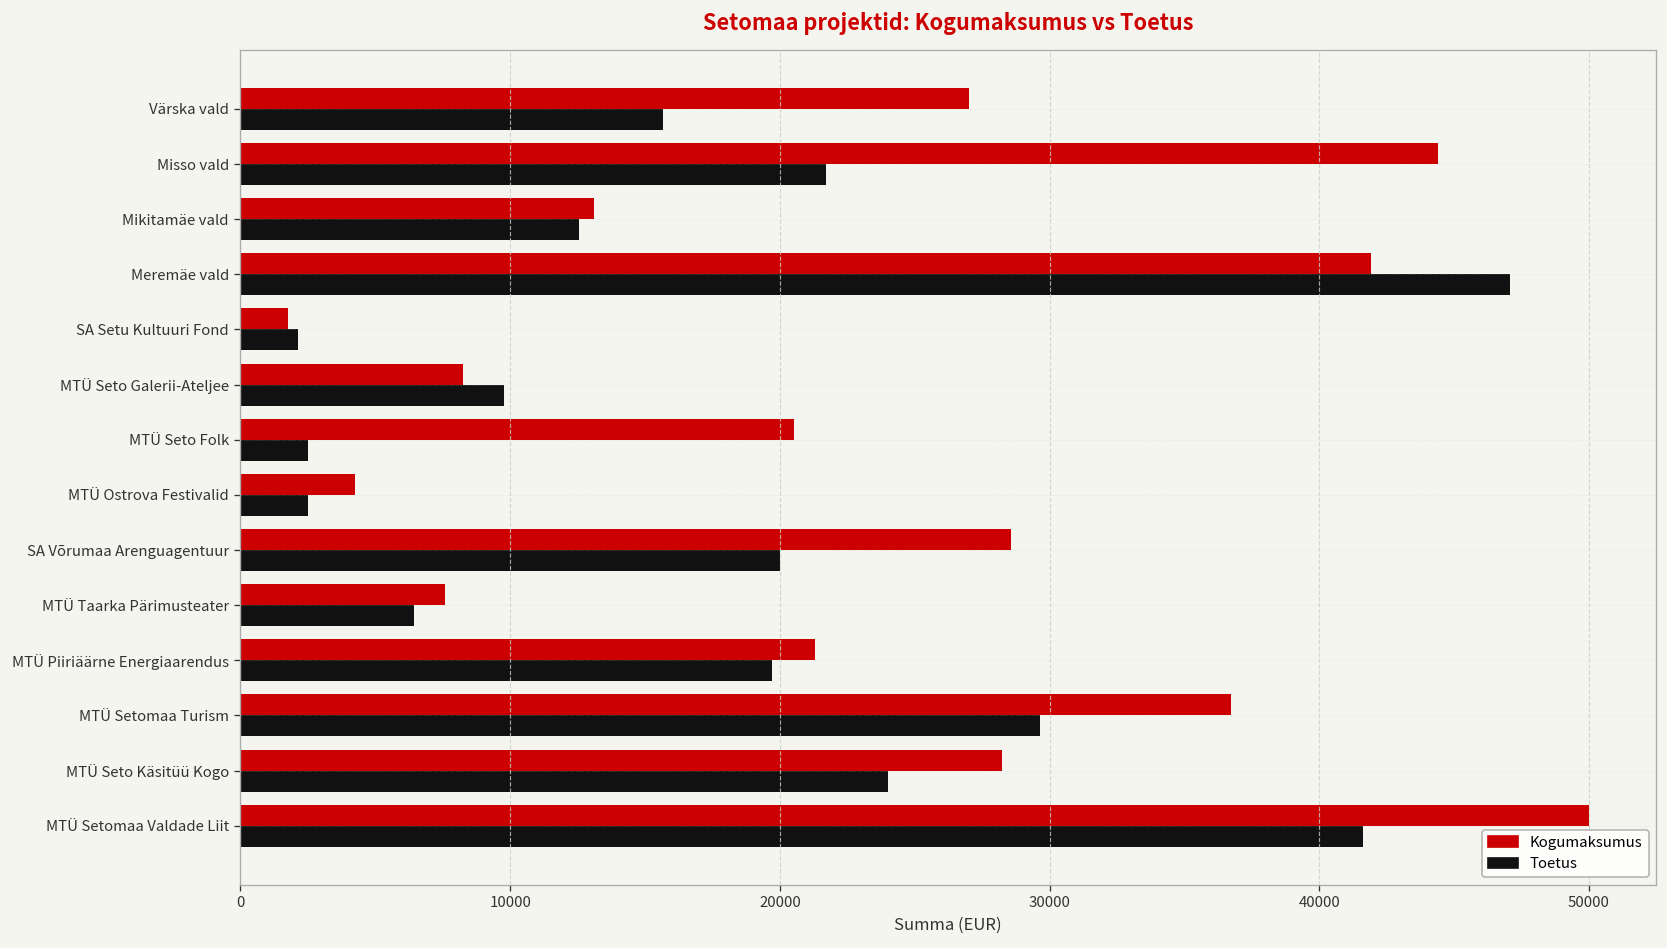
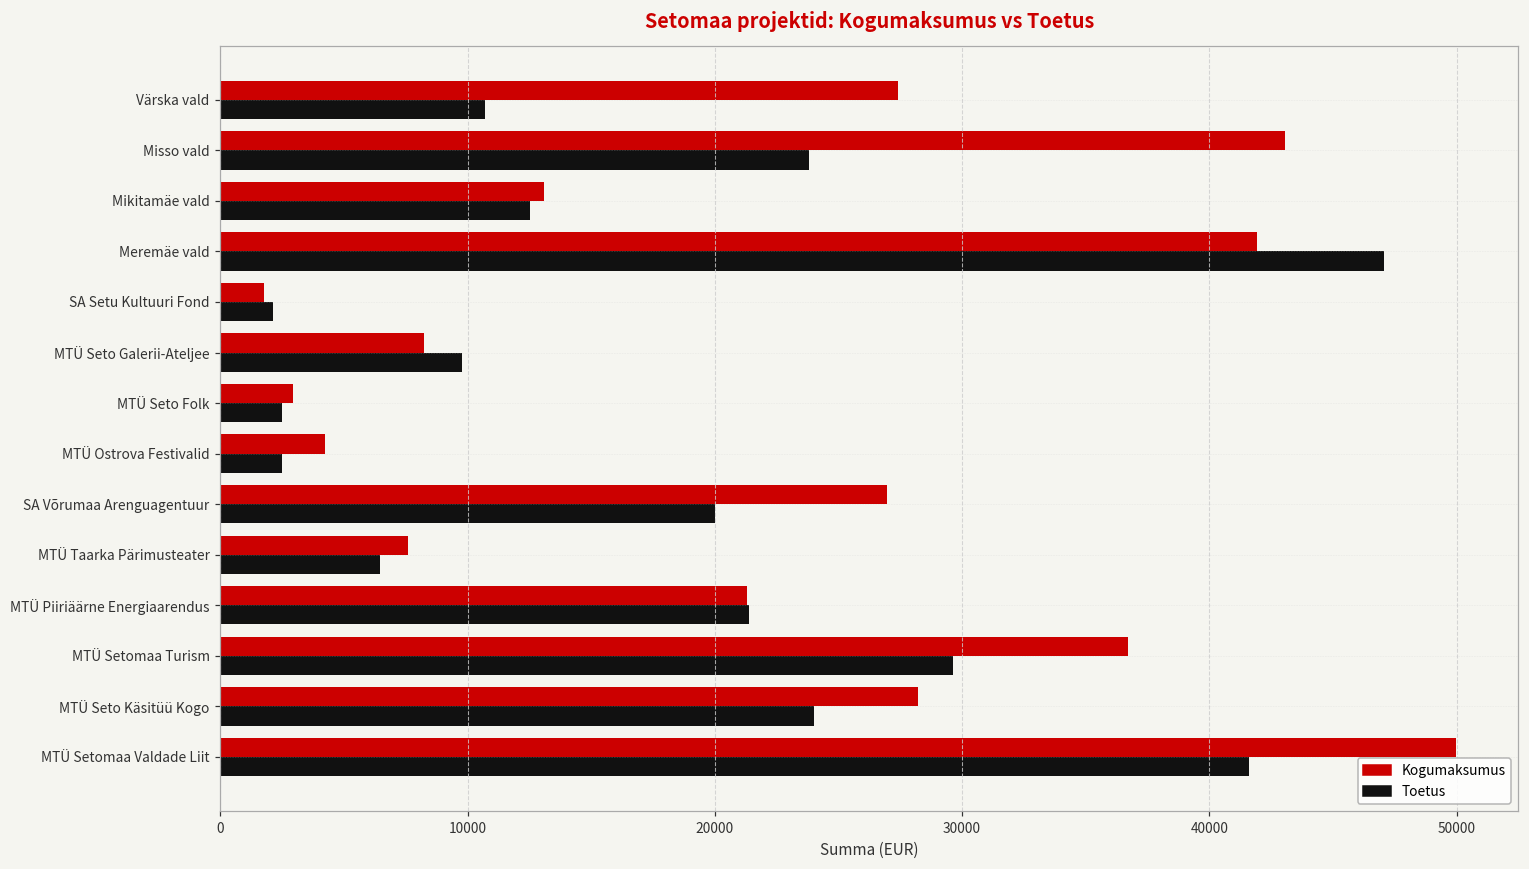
Kogumaksumus, Värska vald: 27000 -> 27400
Toetus, Värska vald: 15600 -> 10700
Kogumaksumus, Misso vald: 44400 -> 43100
Toetus, Misso vald: 21700 -> 23800
Kogumaksumus, MTÜ Seto Folk: 20500 -> 2900
Kogumaksumus, SA Võrumaa Arenguagentuur: 28600 -> 27000
Toetus, MTÜ Piiriäärne Energiaarendus: 19700 -> 21400
